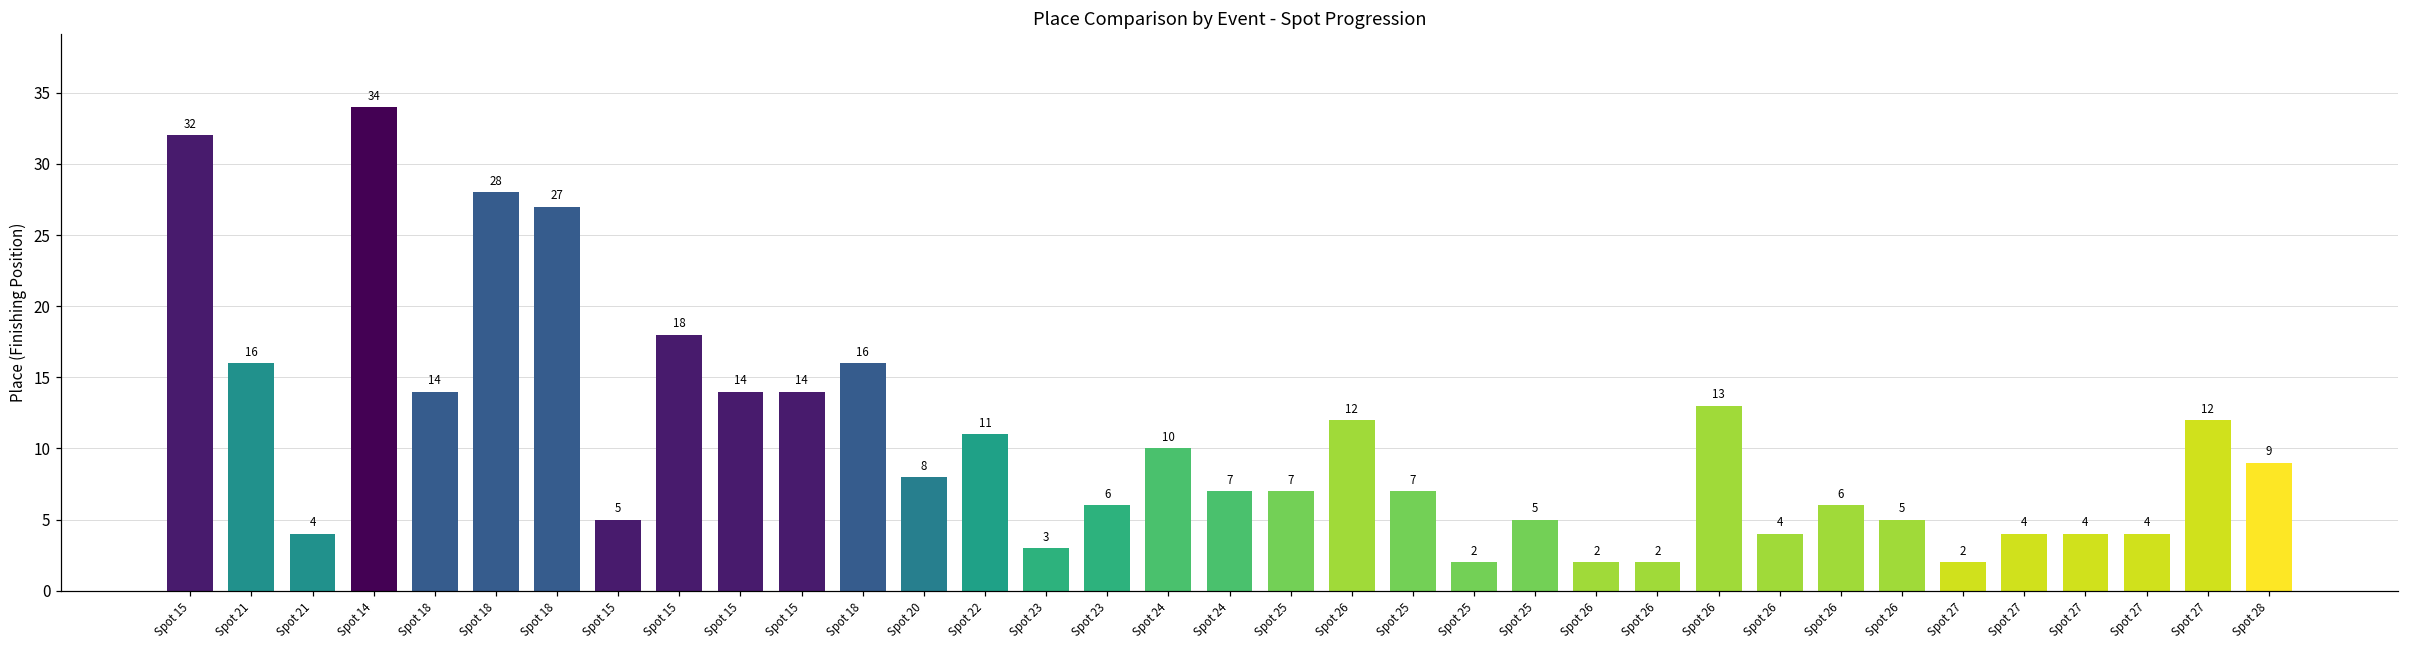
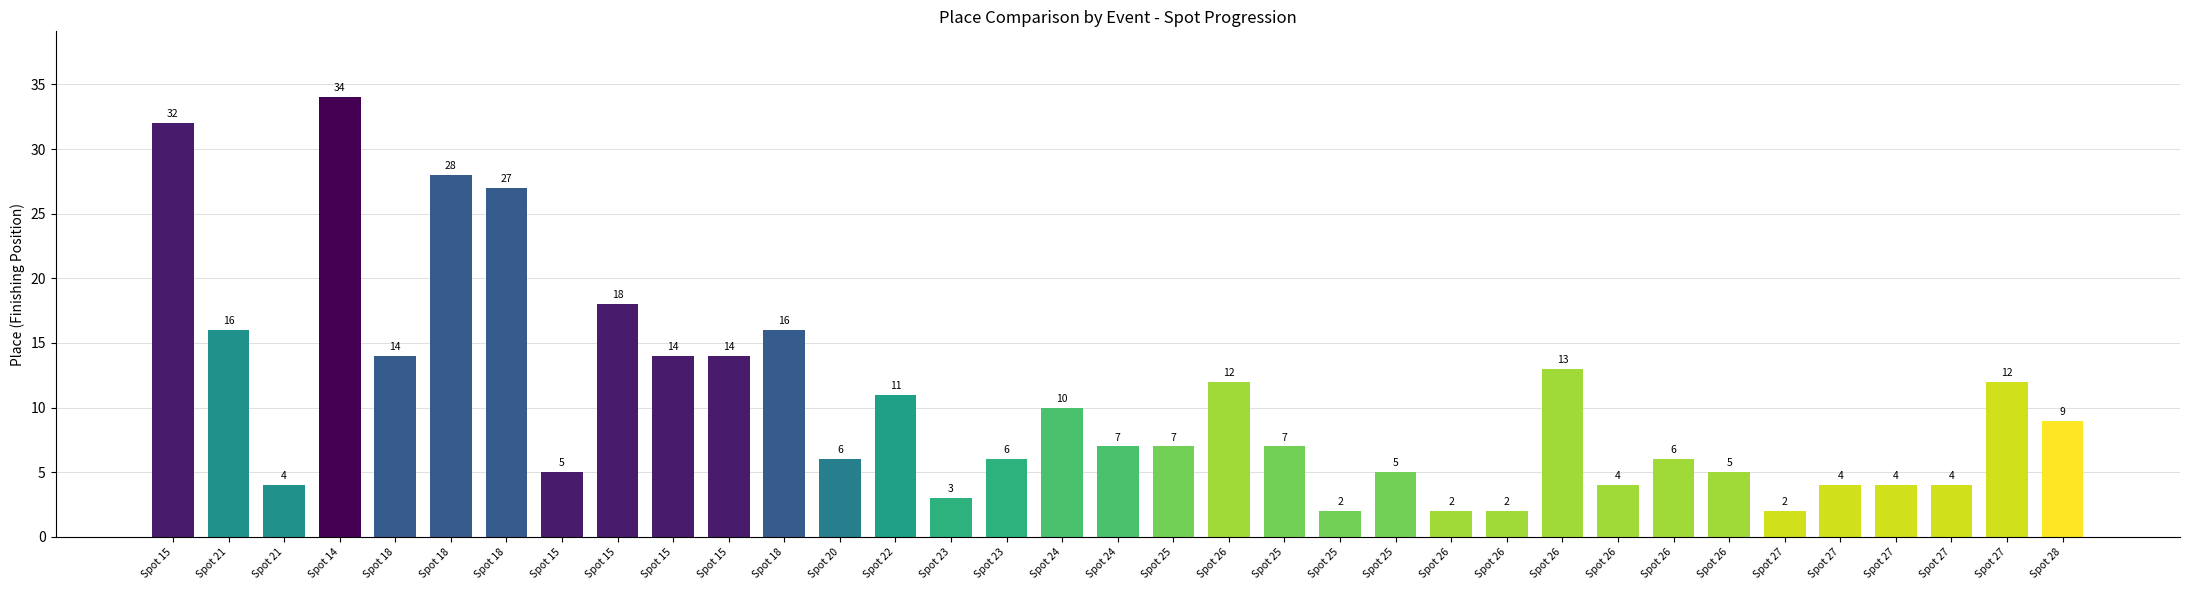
Spot 20: 8 -> 6
